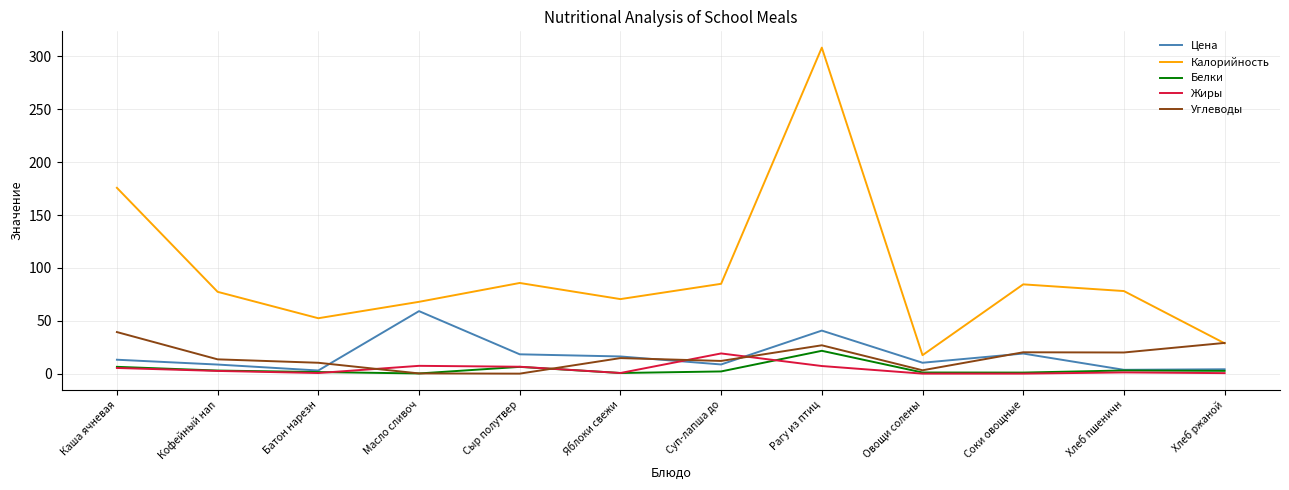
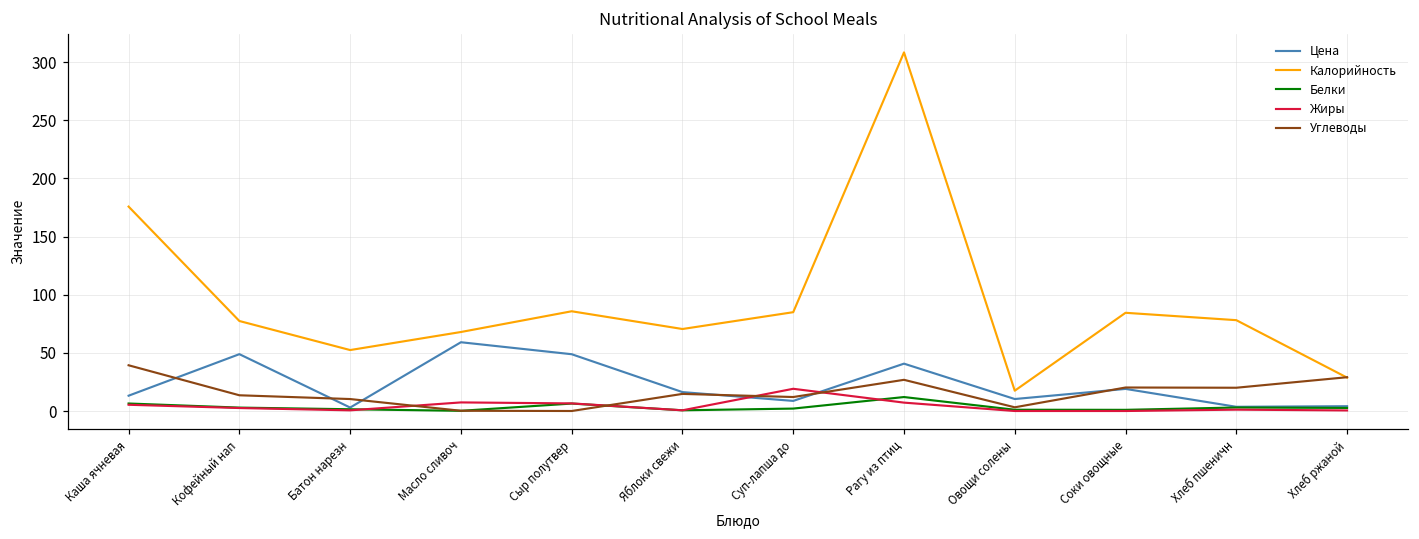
Цена, Кофейный нап: 9 -> 49
Цена, Сыр полутвер: 18 -> 49
Белки, Рагу из птиц: 22 -> 12
